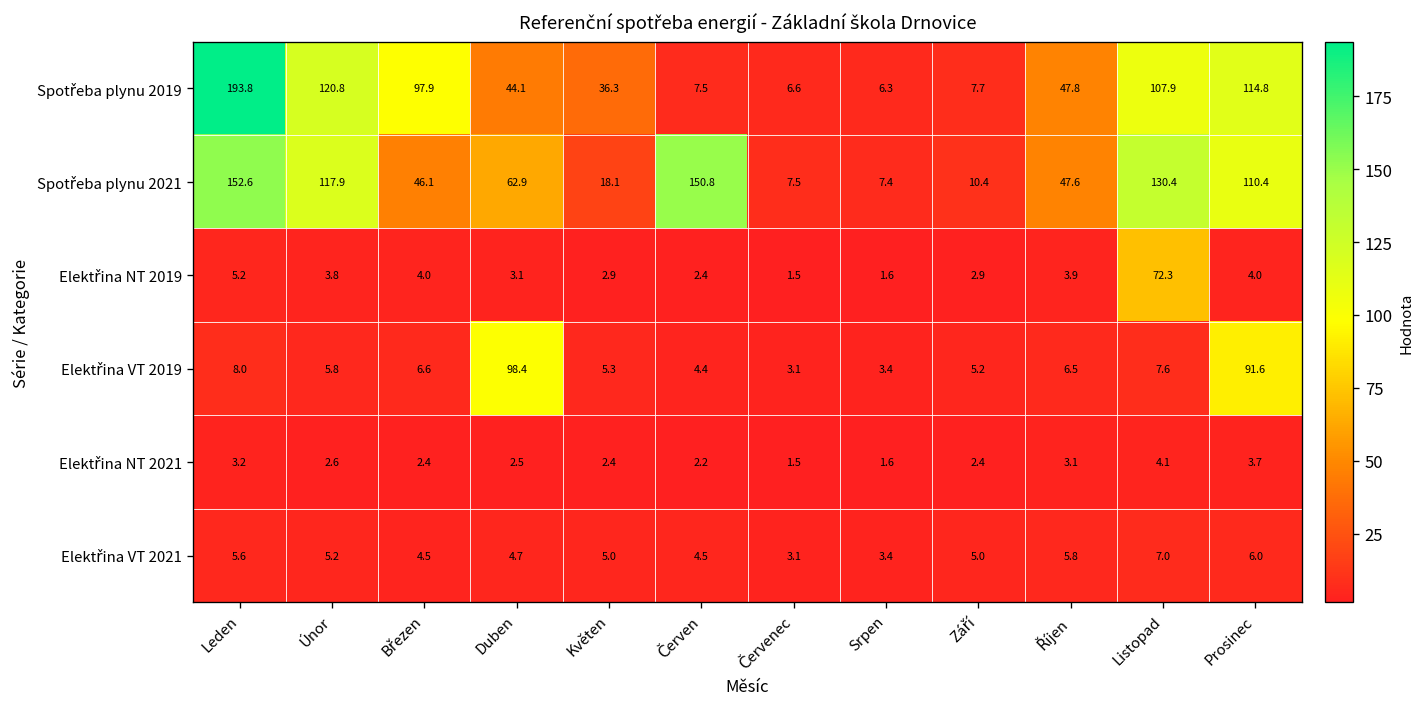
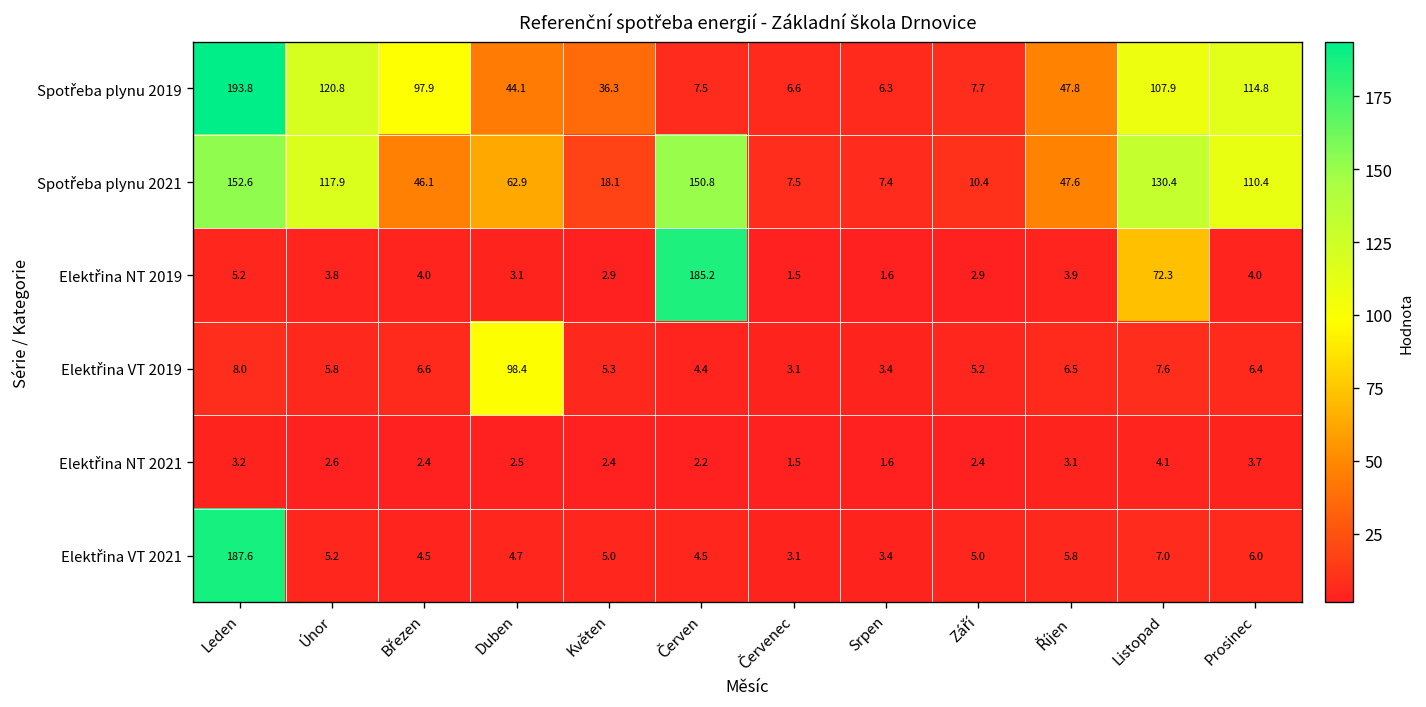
Elektřina NT 2019, Červen: 2.4 -> 185.2
Elektřina VT 2019, Prosinec: 91.6 -> 6.4
Elektřina VT 2021, Leden: 5.6 -> 187.6
